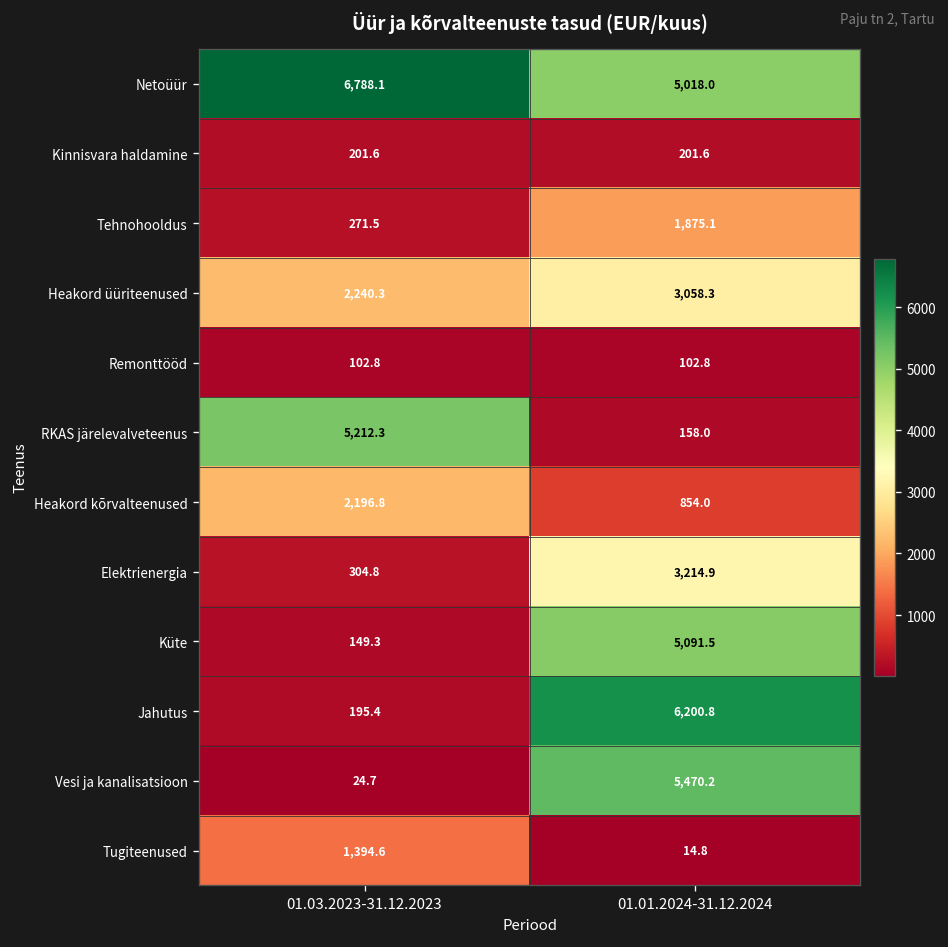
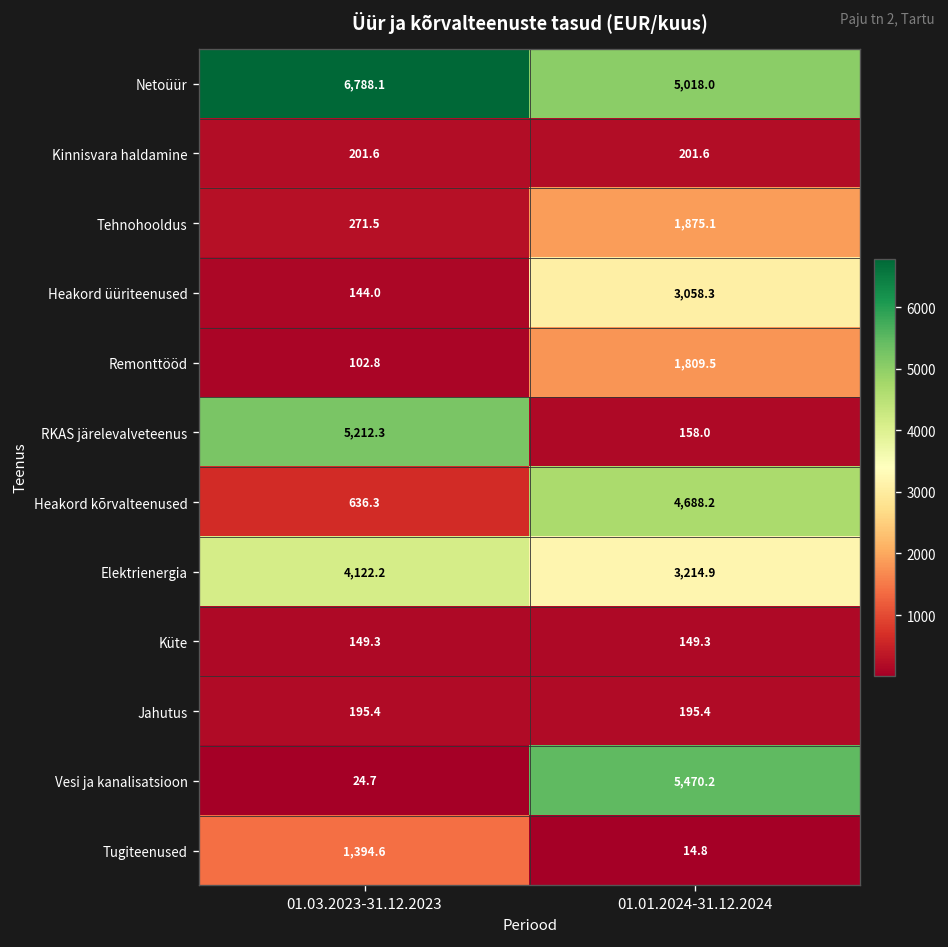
Heakord üüriteenused, 01.03.2023-31.12.2023: 2,240.3 -> 144.0
Remonttööd, 01.01.2024-31.12.2024: 102.8 -> 1,809.5
Heakord kõrvalteenused, 01.03.2023-31.12.2023: 2,196.8 -> 636.3
Heakord kõrvalteenused, 01.01.2024-31.12.2024: 854.0 -> 4,688.2
Elektrienergia, 01.03.2023-31.12.2023: 304.8 -> 4,122.2
Küte, 01.01.2024-31.12.2024: 5,091.5 -> 149.3
Jahutus, 01.01.2024-31.12.2024: 6,200.8 -> 195.4
